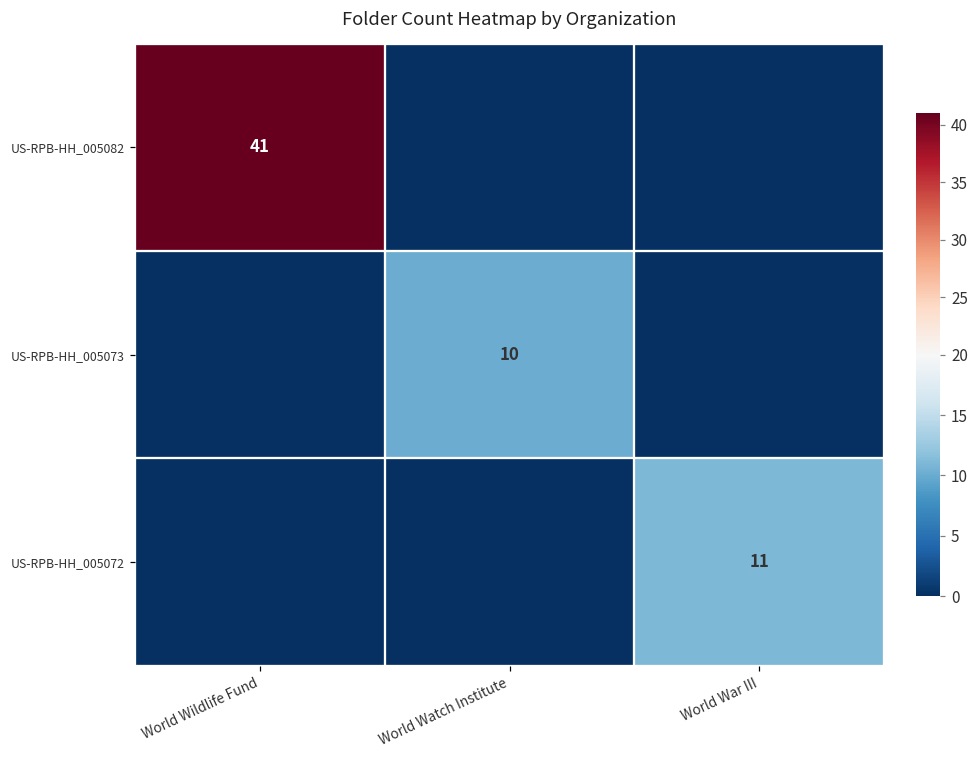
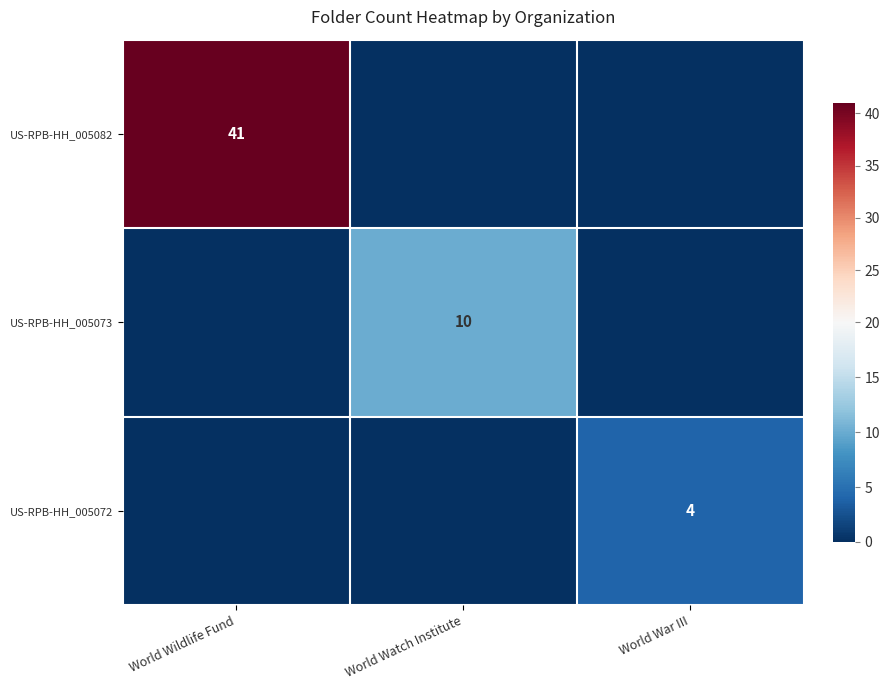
US-RPB-HH_005072, World War III: 11 -> 4
